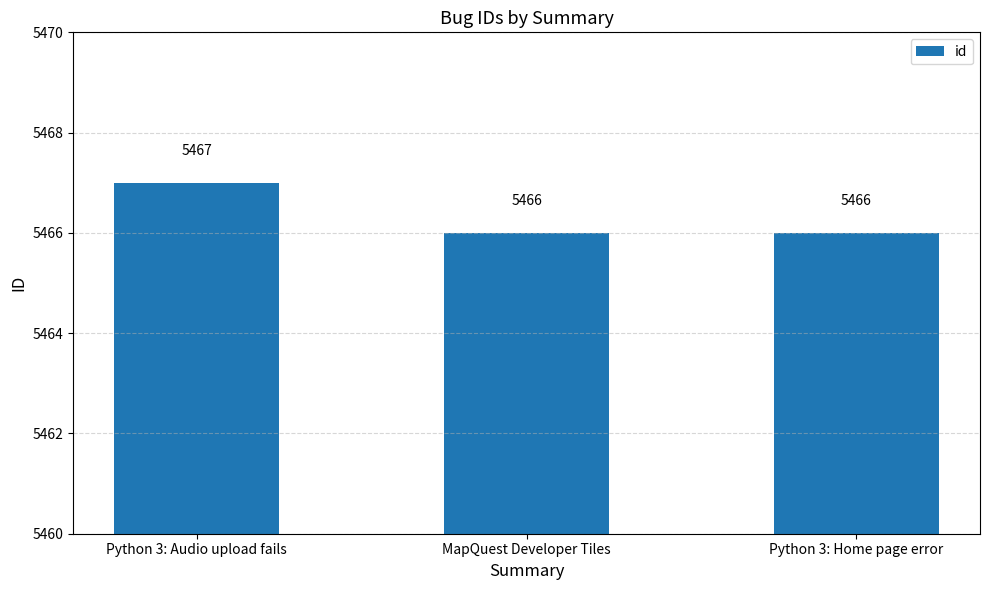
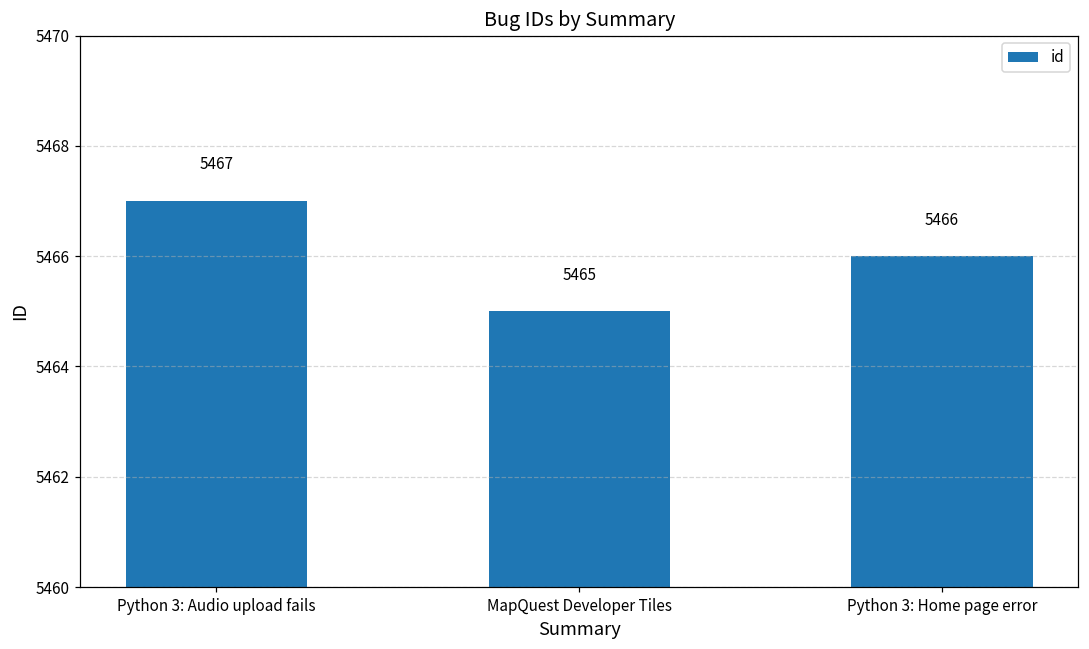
MapQuest Developer Tiles: 5466 -> 5465
